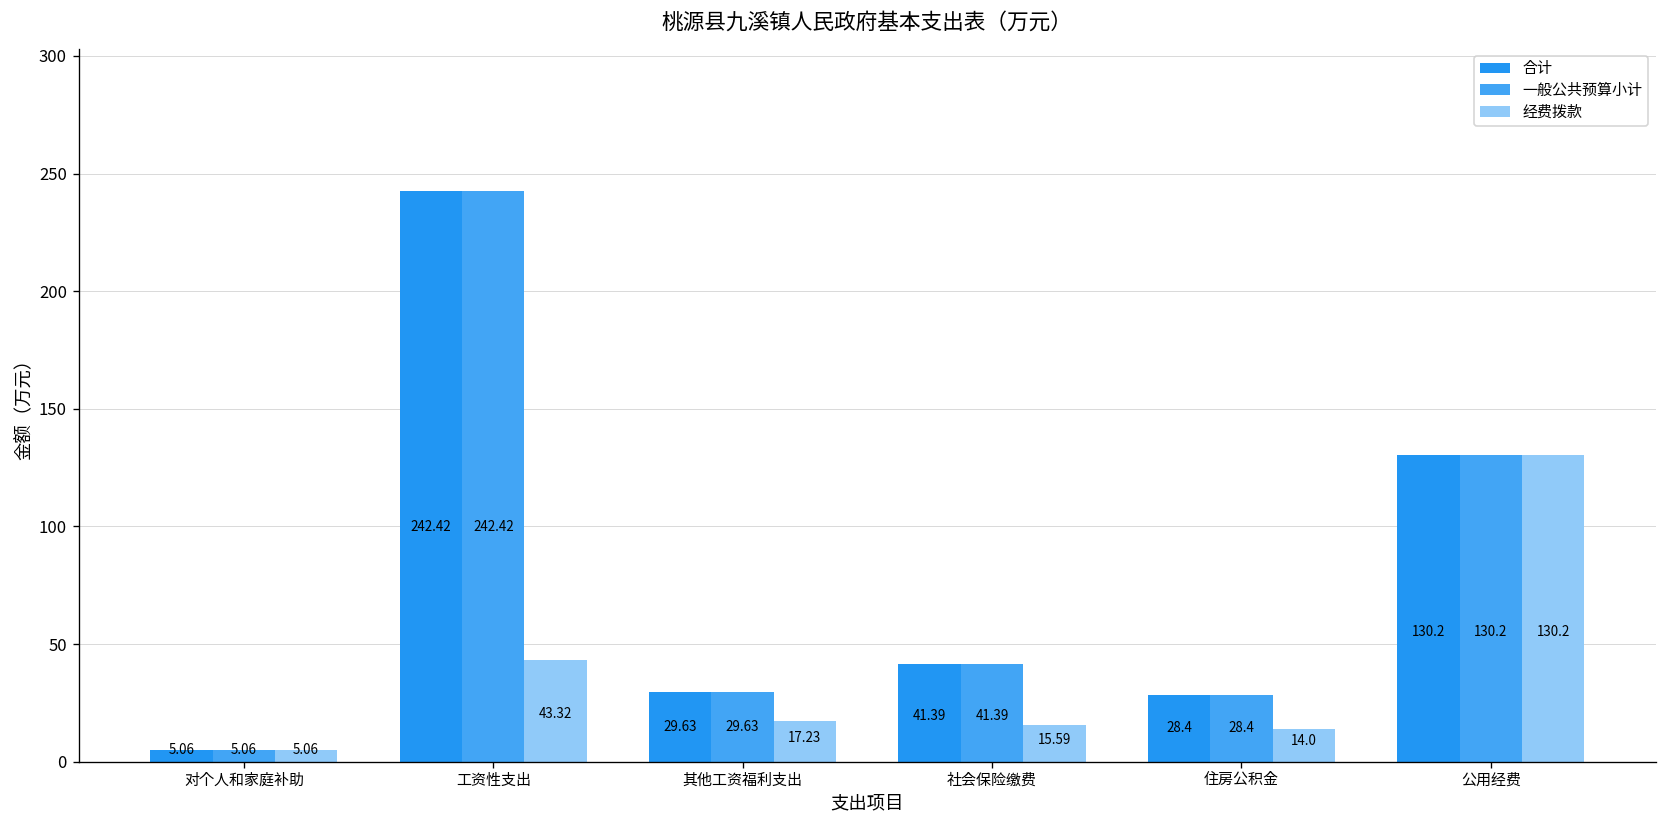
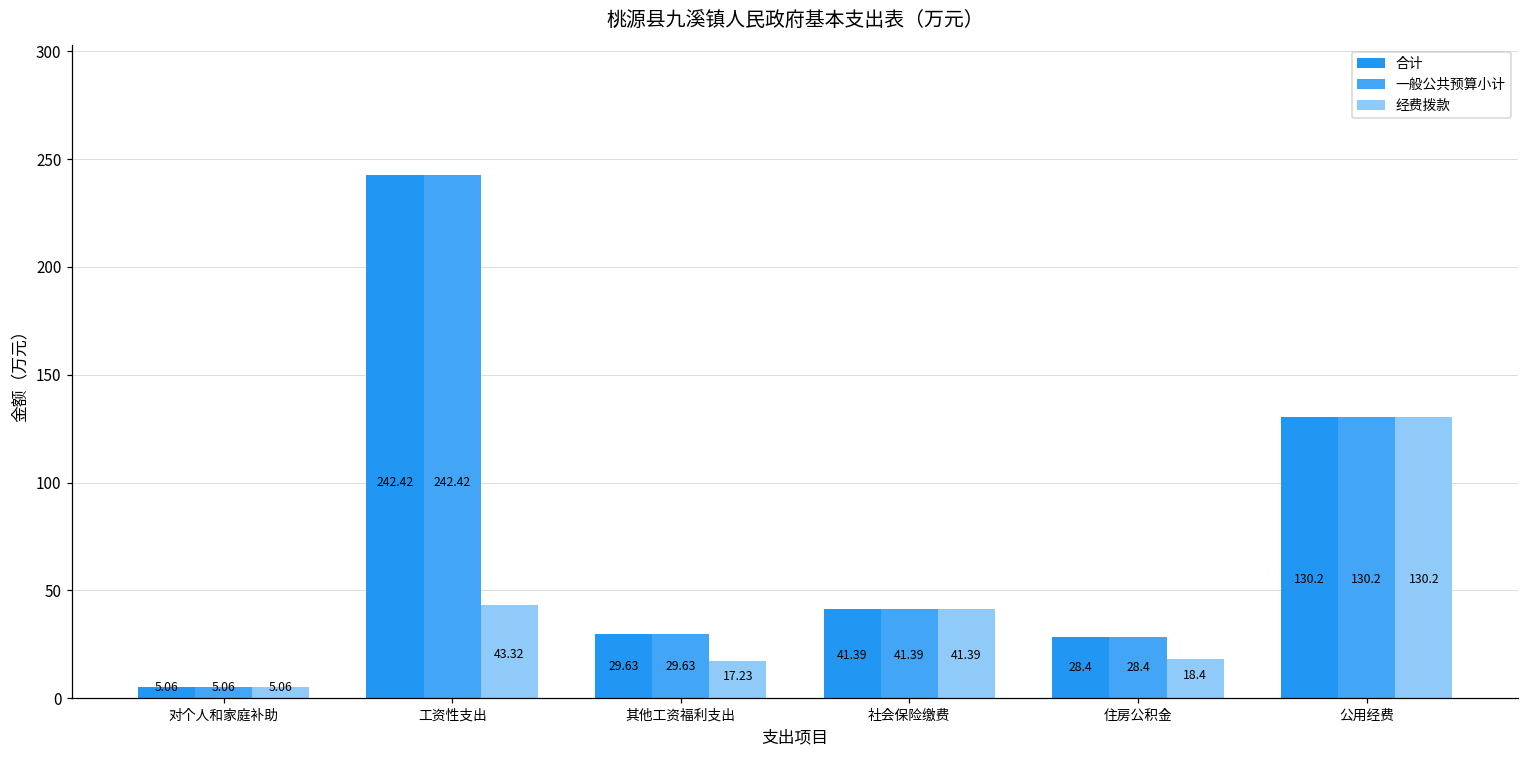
经费拨款, 社会保险缴费: 15.59 -> 41.39
经费拨款, 住房公积金: 14.0 -> 18.4
